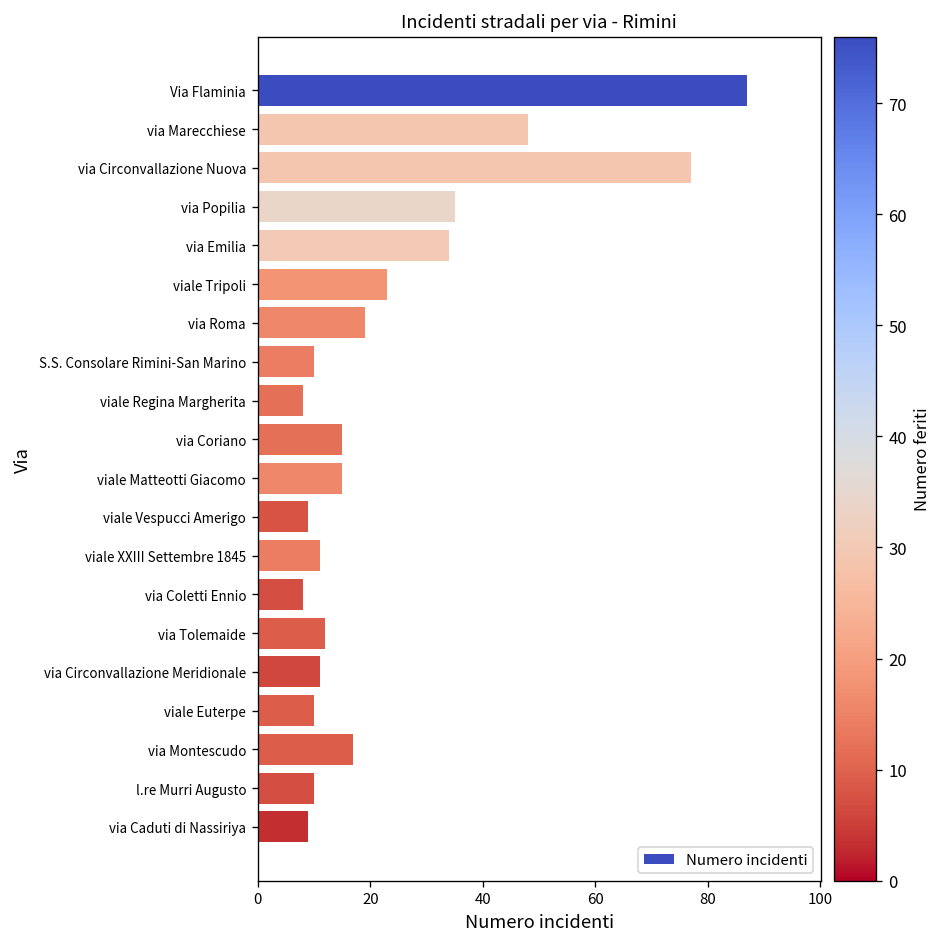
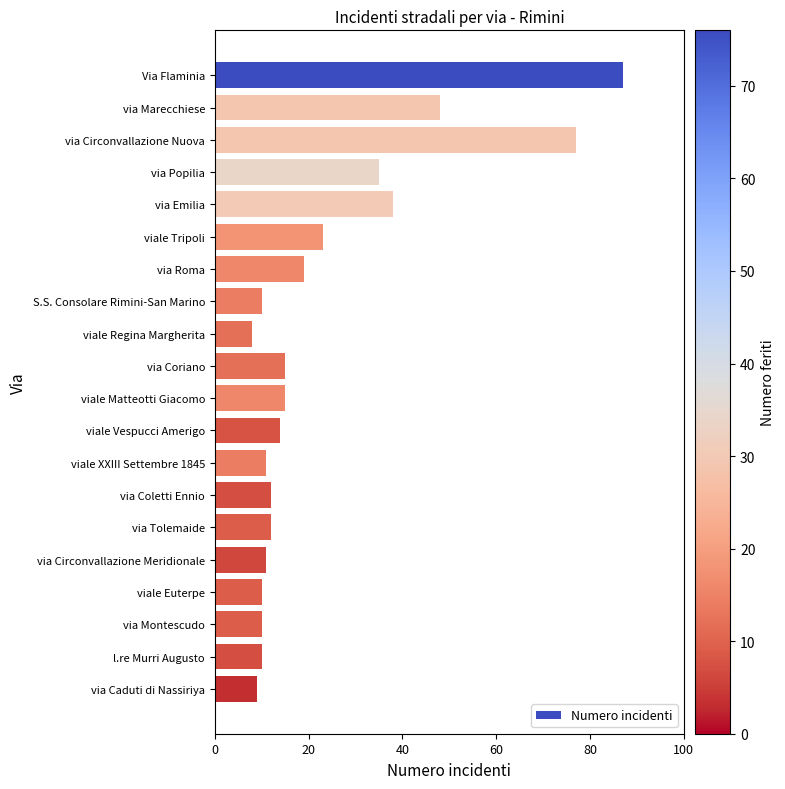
via Emilia: 34 -> 38
viale Vespucci Amerigo: 9 -> 14
via Coletti Ennio: 8 -> 12
via Montescudo: 17 -> 10
